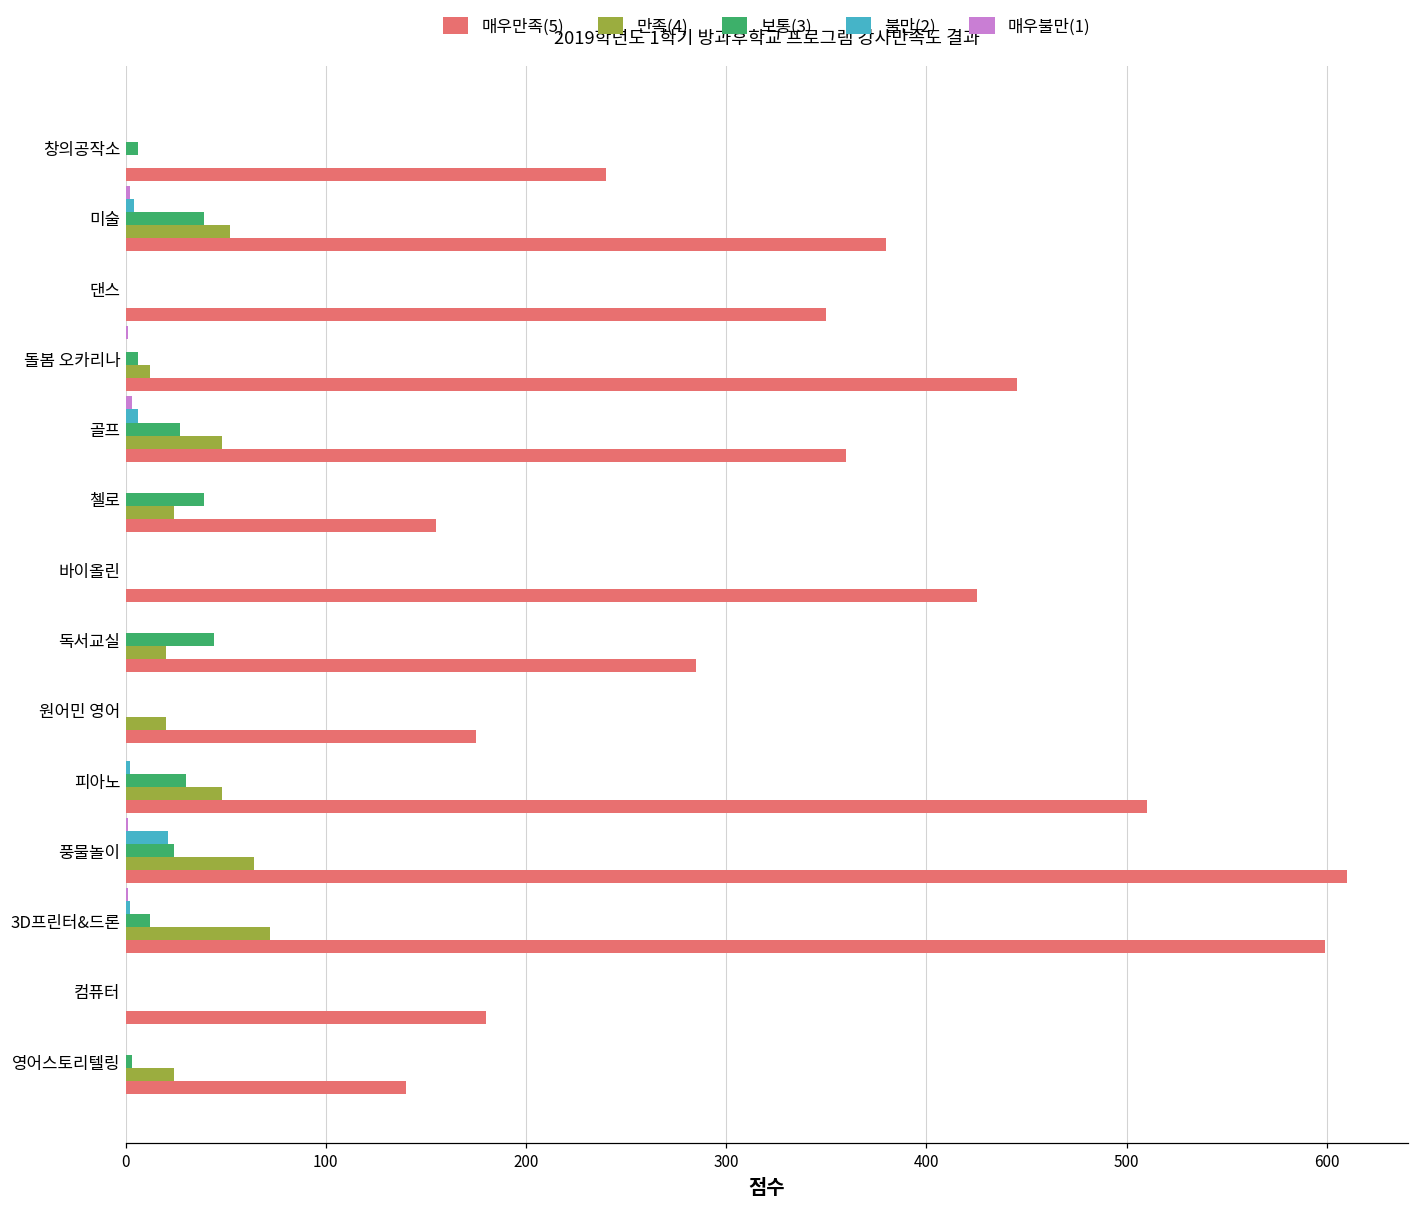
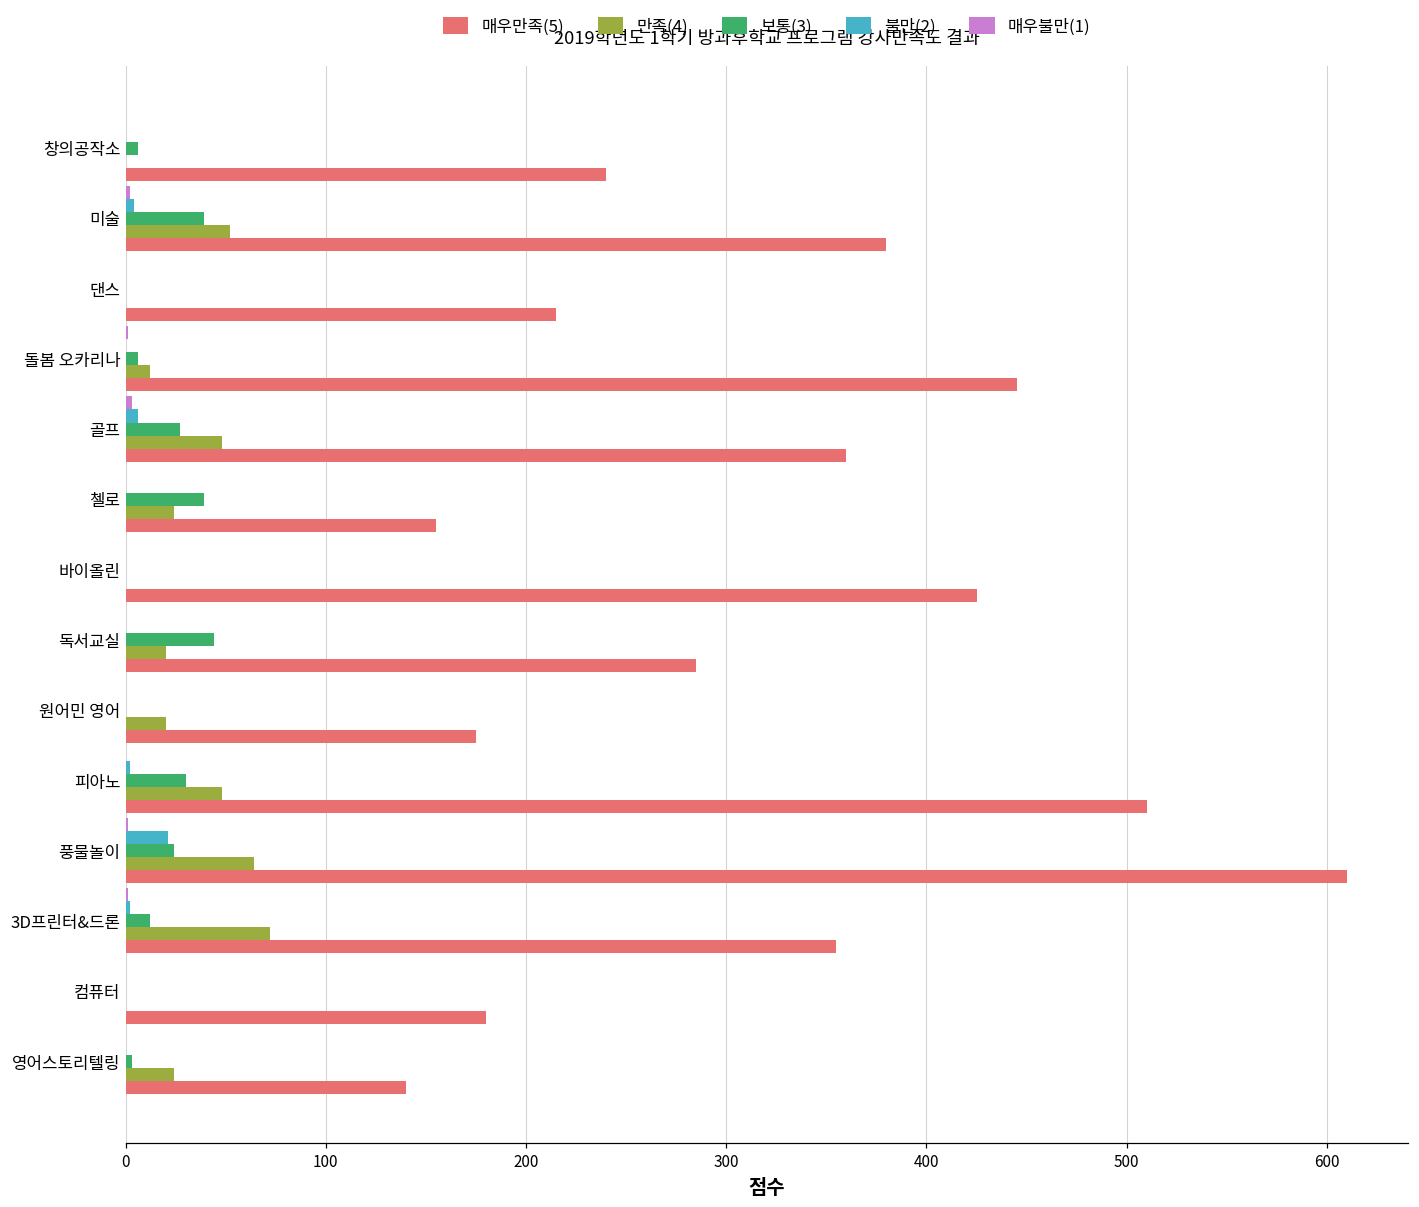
매우만족(5), 댄스: 350 -> 215
매우만족(5), 3D프린터&드론: 599 -> 355
